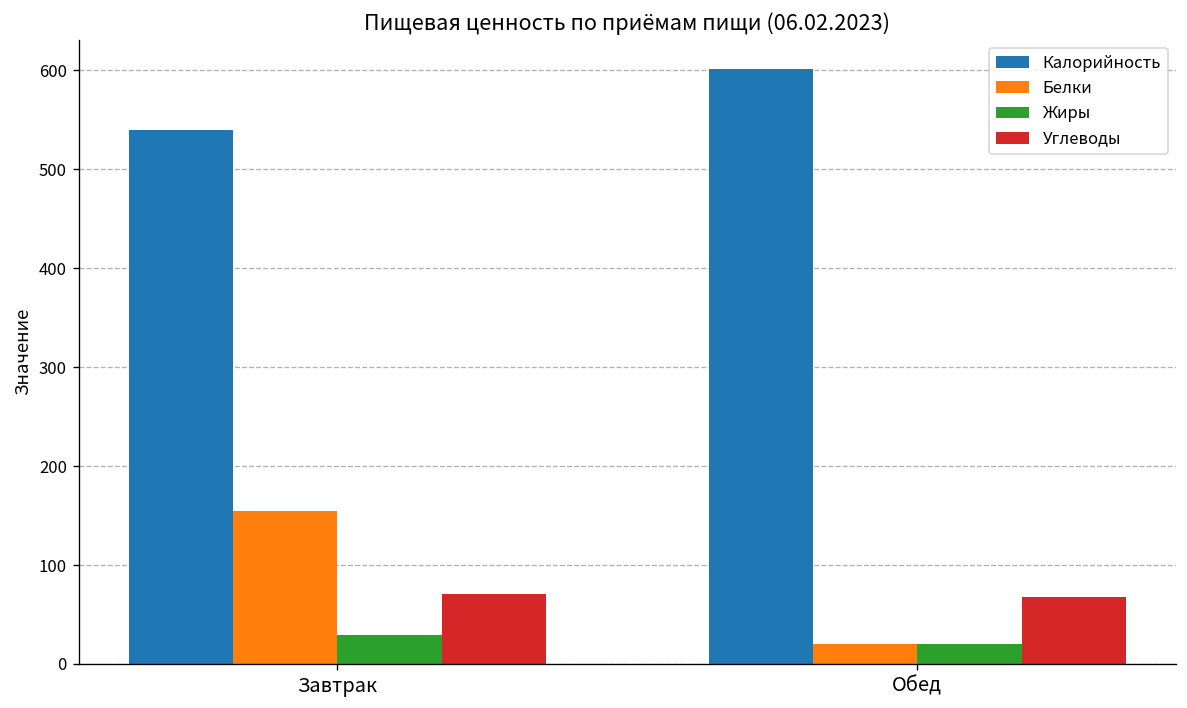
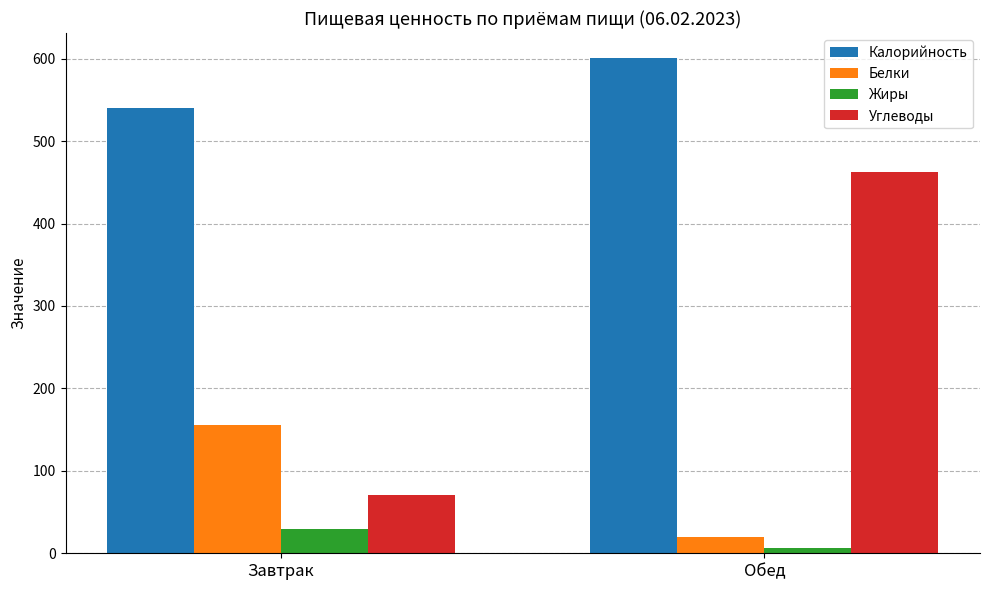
Жиры, Обед: 20 -> 10
Углеводы, Обед: 70 -> 460
